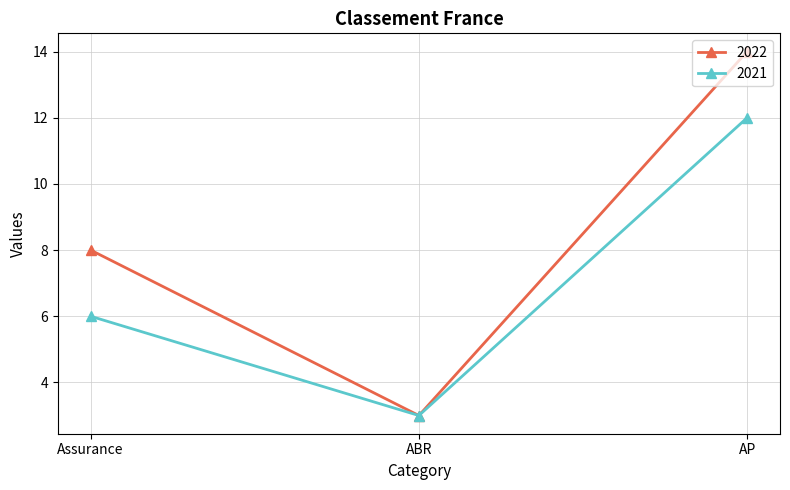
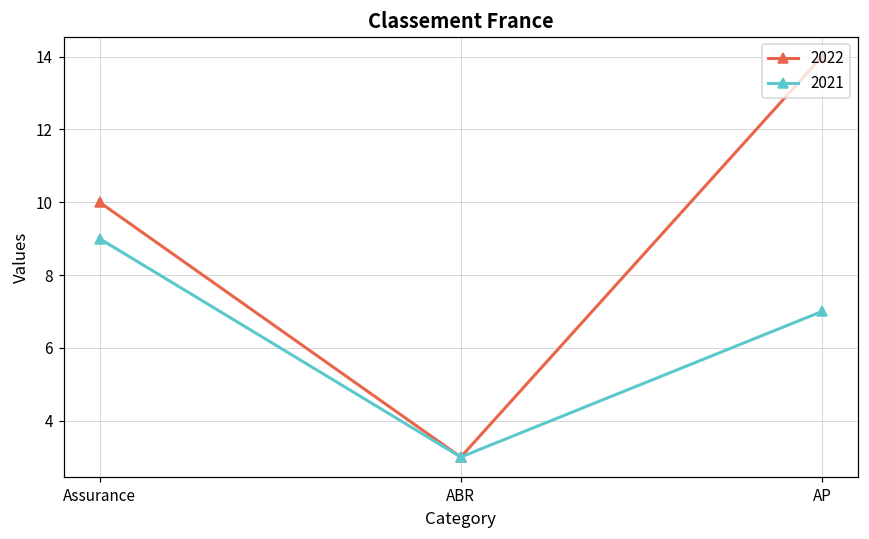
2022, Assurance: 8 -> 10
2021, Assurance: 6 -> 9
2021, AP: 12 -> 7
